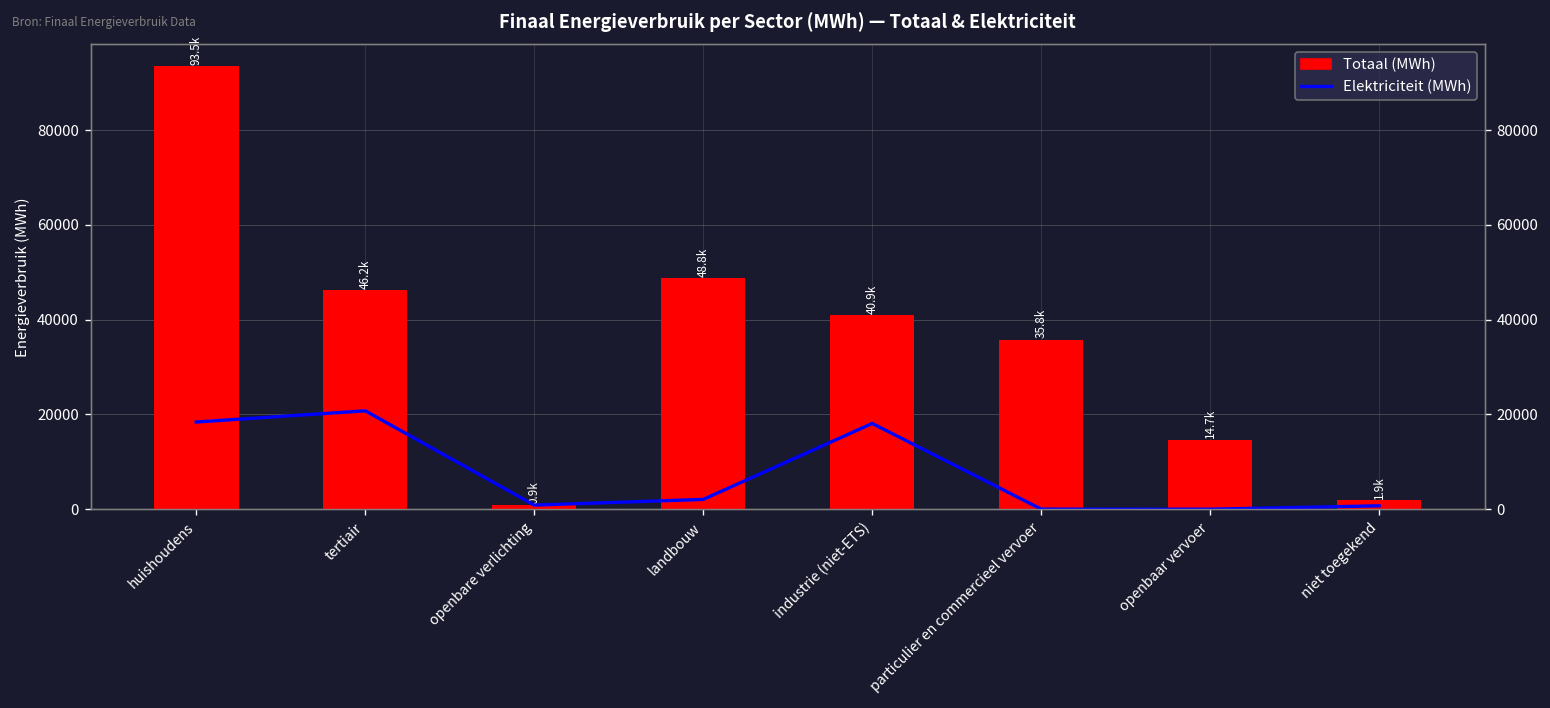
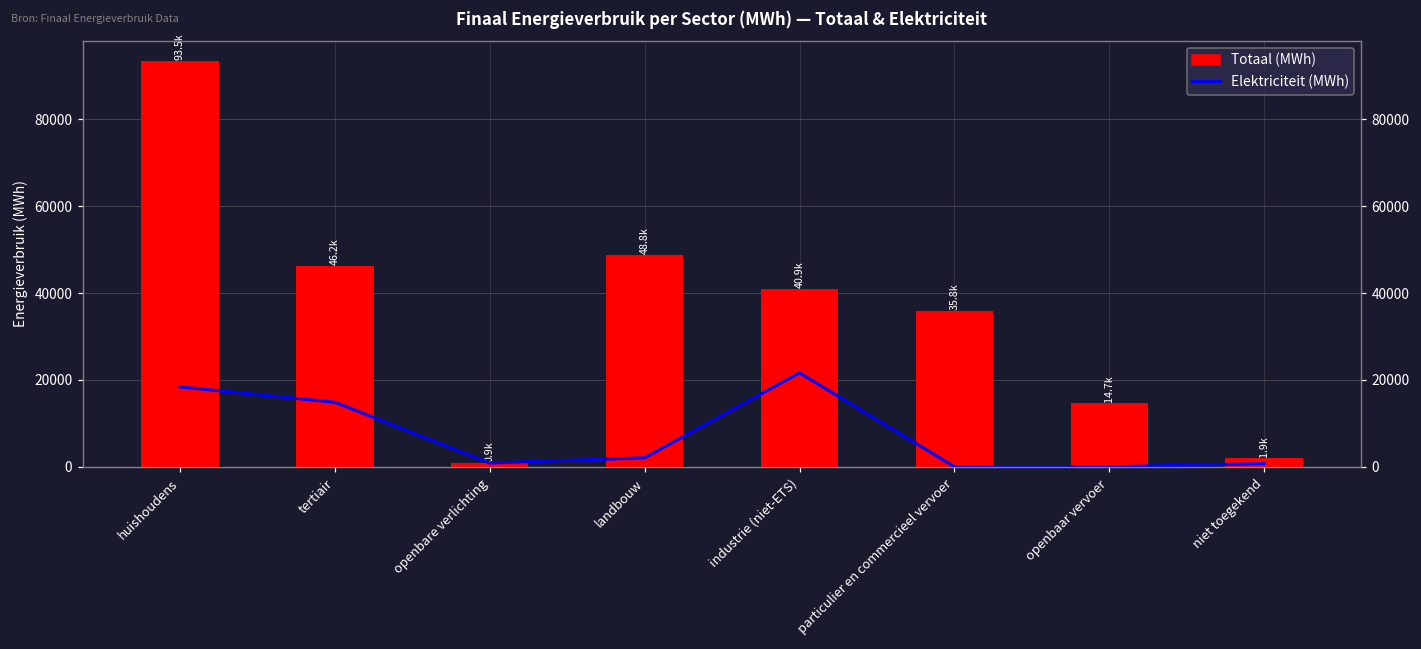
Elektriciteit (MWh), tertiair: 21000 -> 15000
Elektriciteit (MWh), industrie (niet-ETS): 18000 -> 22000
